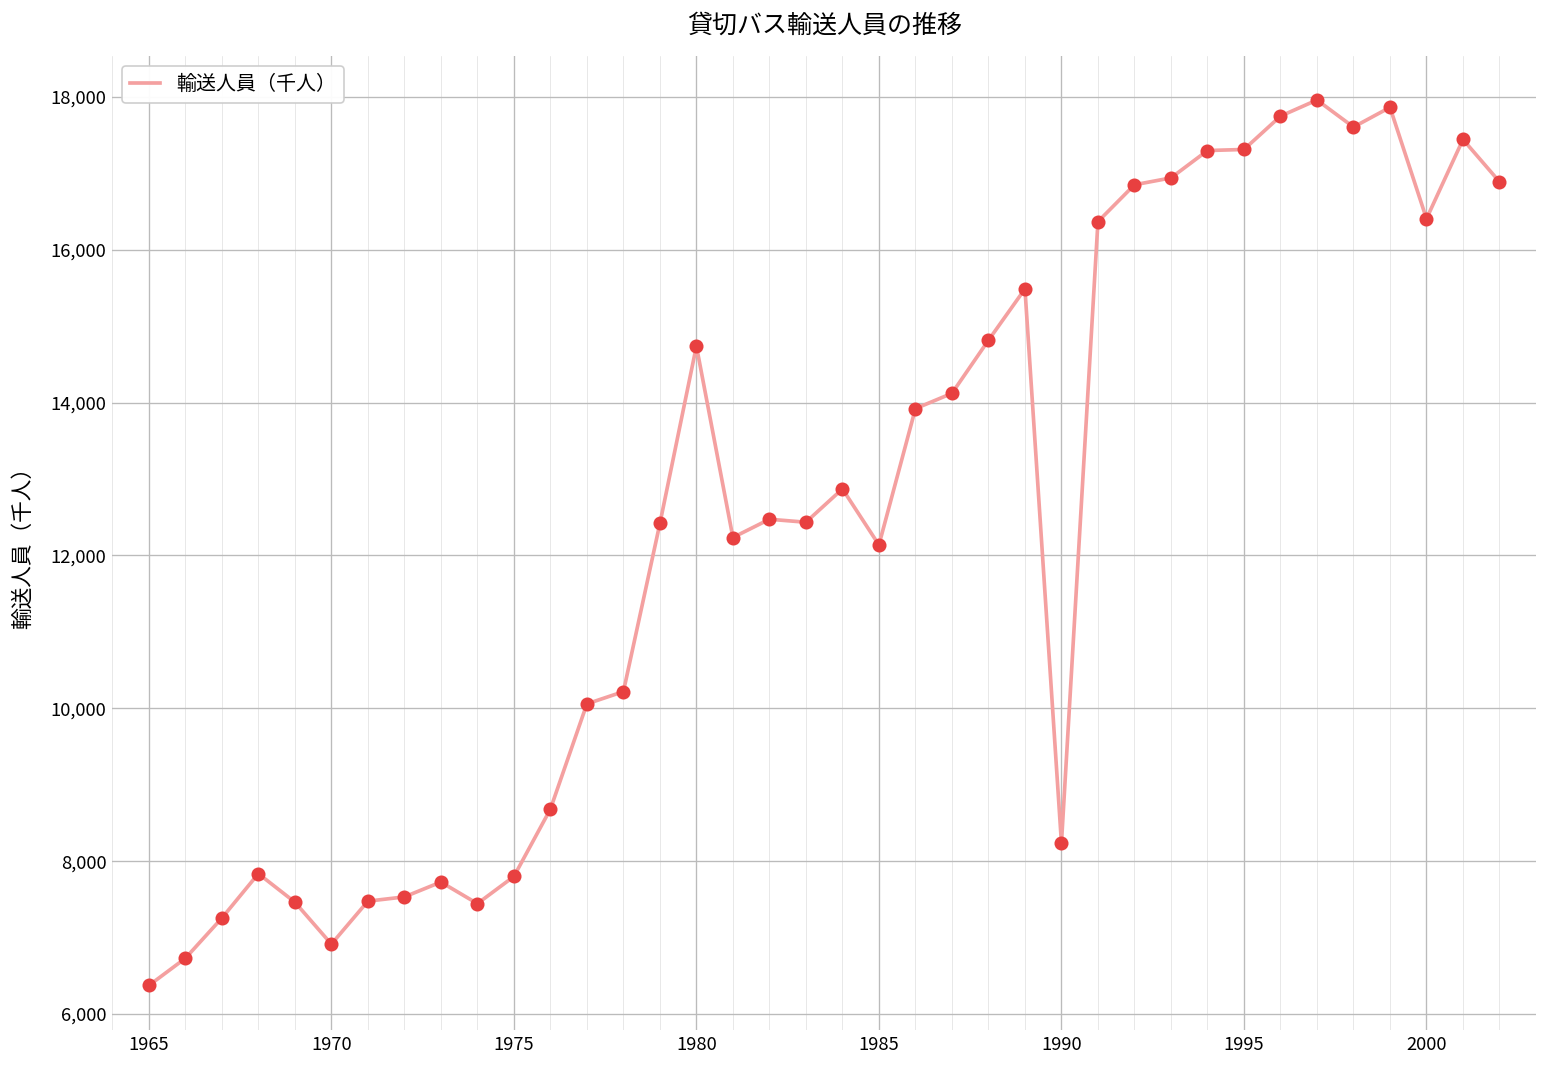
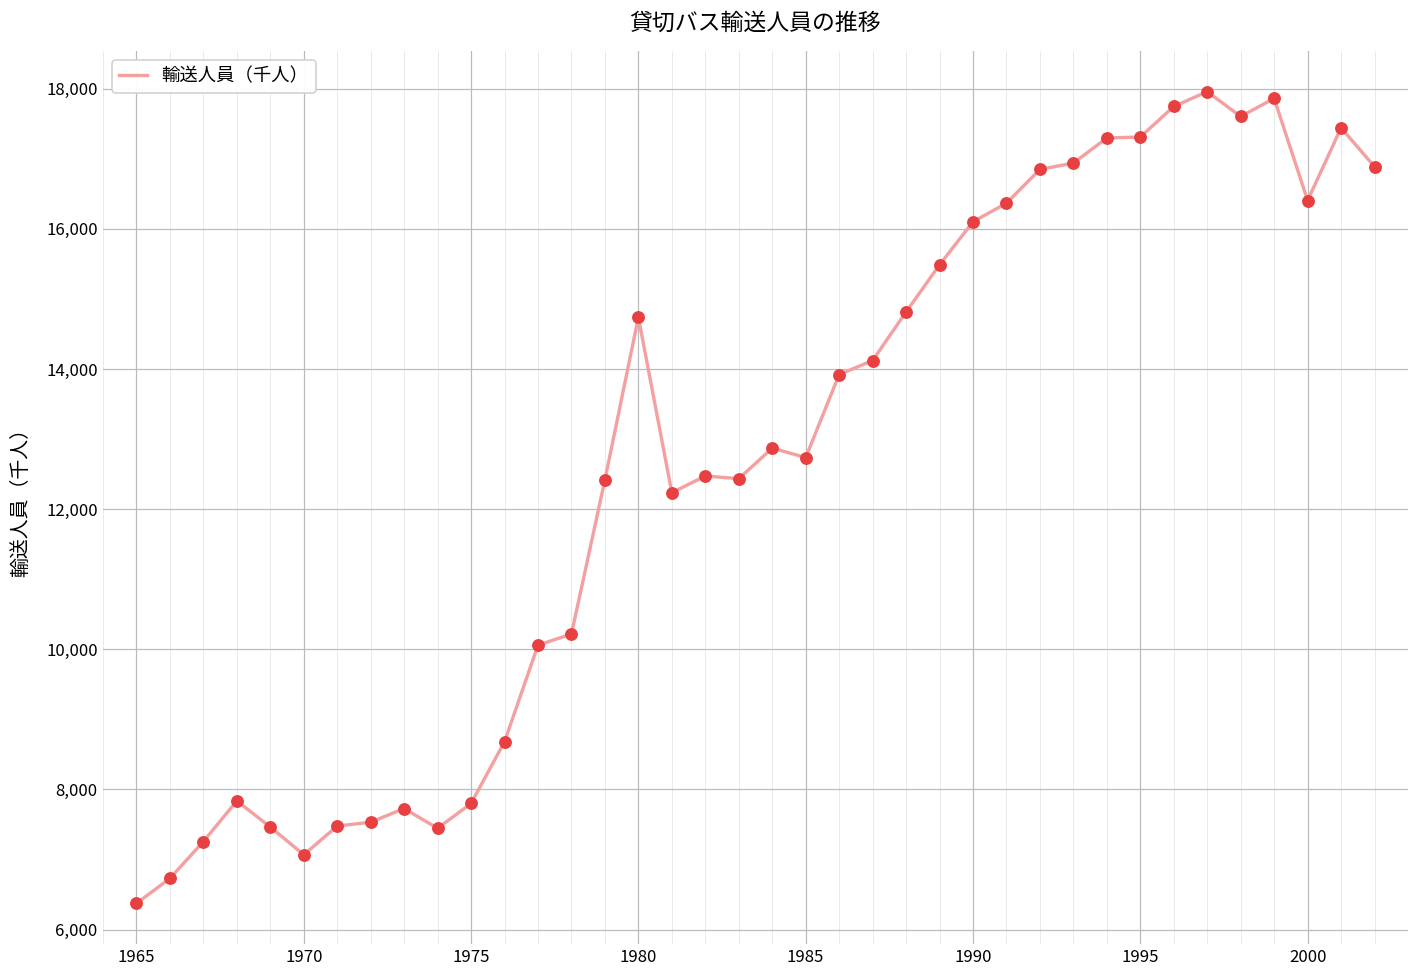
1970: 6,900 -> 7,100
1985: 12,100 -> 12,700
1990: 8,200 -> 16,100
